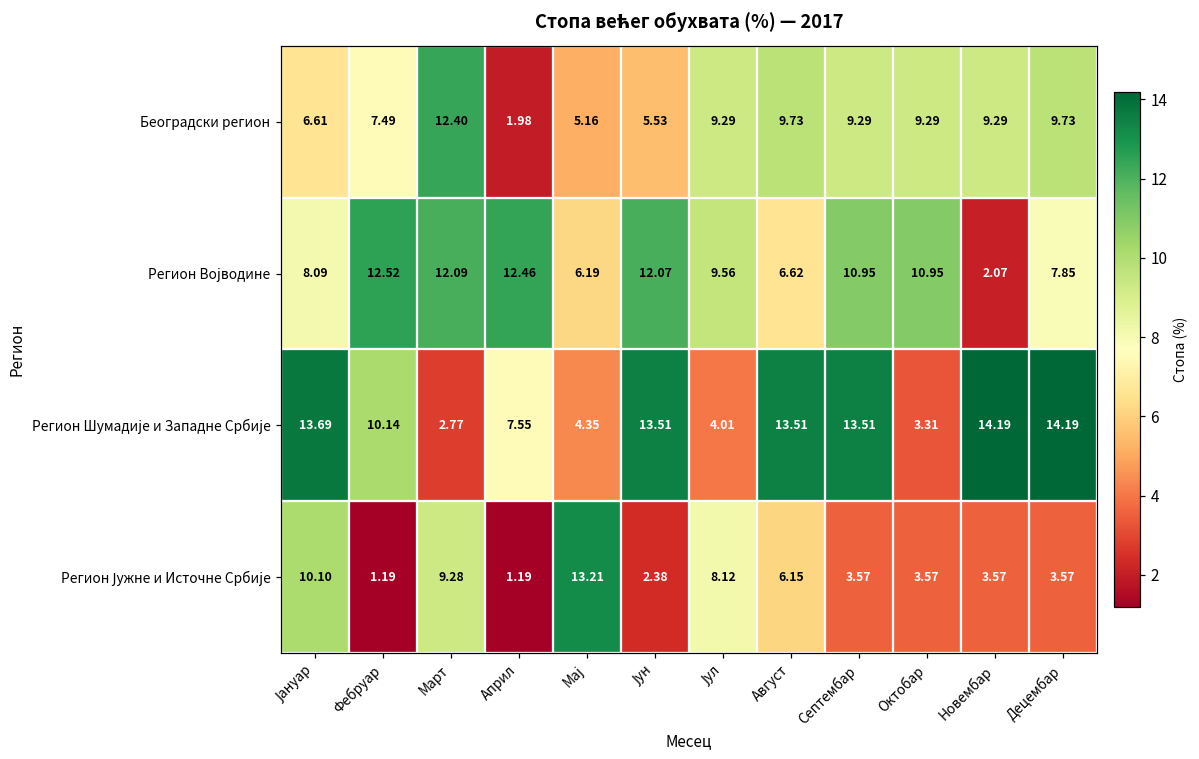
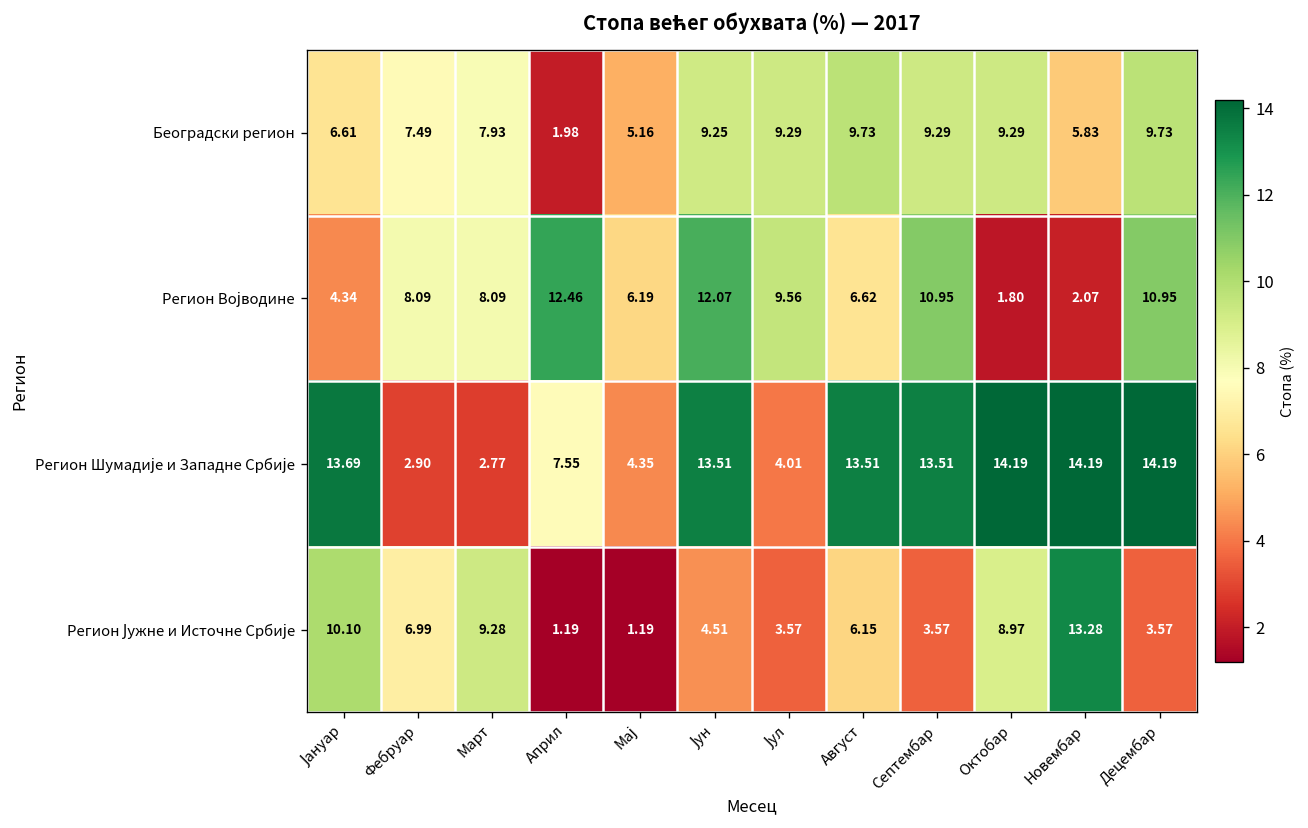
Београдски регион, Март: 12.40 -> 7.93
Београдски регион, Јун: 5.53 -> 9.25
Београдски регион, Новембар: 9.29 -> 5.83
Регион Војводине, Јануар: 8.09 -> 4.34
Регион Војводине, Фебруар: 12.52 -> 8.09
Регион Војводине, Март: 12.09 -> 8.09
Регион Војводине, Октобар: 10.95 -> 1.80
Регион Војводине, Децембар: 7.85 -> 10.95
Регион Шумадије и Западне Србије, Фебруар: 10.14 -> 2.90
Регион Шумадије и Западне Србије, Октобар: 3.31 -> 14.19
Регион Јужне и Источне Србије, Фебруар: 1.19 -> 6.99
Регион Јужне и Источне Србије, Мај: 13.21 -> 1.19
Регион Јужне и Источне Србије, Јун: 2.38 -> 4.51
Регион Јужне и Источне Србије, Јул: 8.12 -> 3.57
Регион Јужне и Источне Србије, Октобар: 3.57 -> 8.97
Регион Јужне и Источне Србије, Новембар: 3.57 -> 13.28
